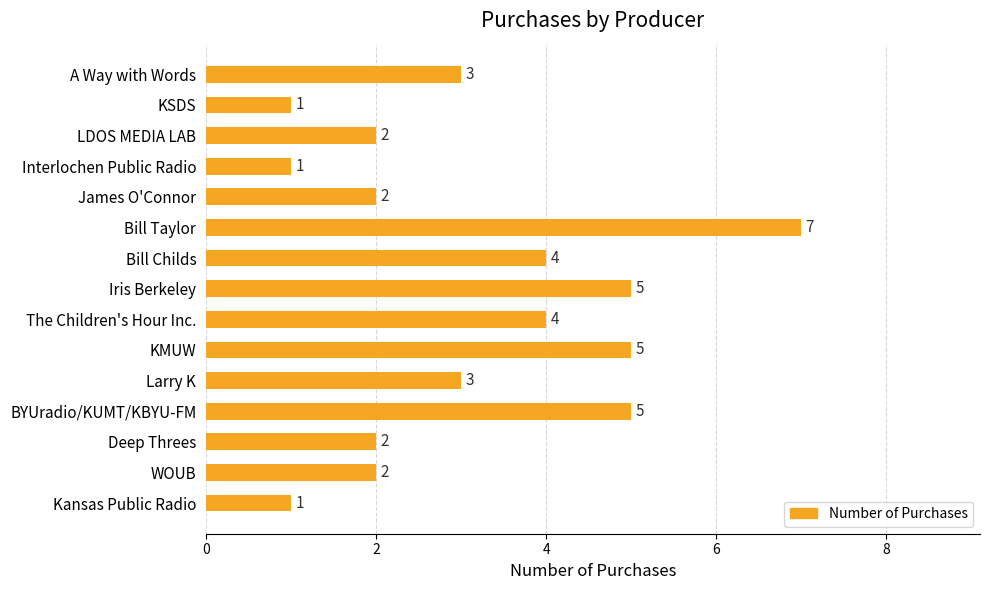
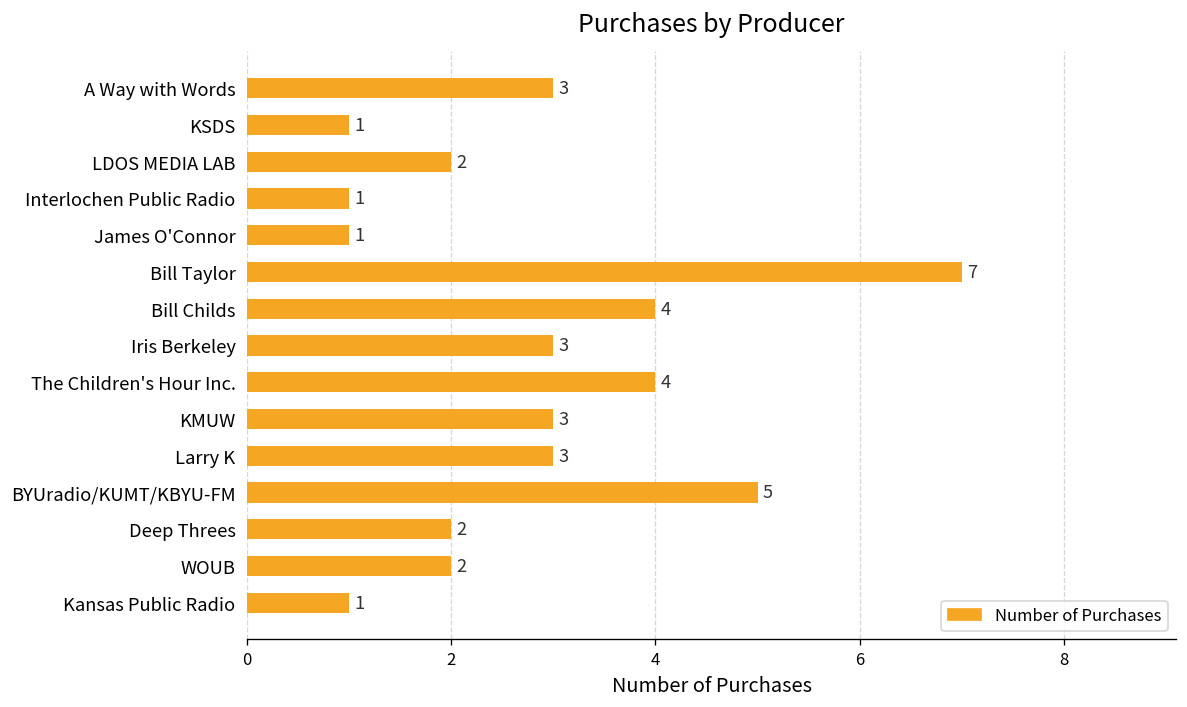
James O'Connor: 2 -> 1
Iris Berkeley: 5 -> 3
KMUW: 5 -> 3
